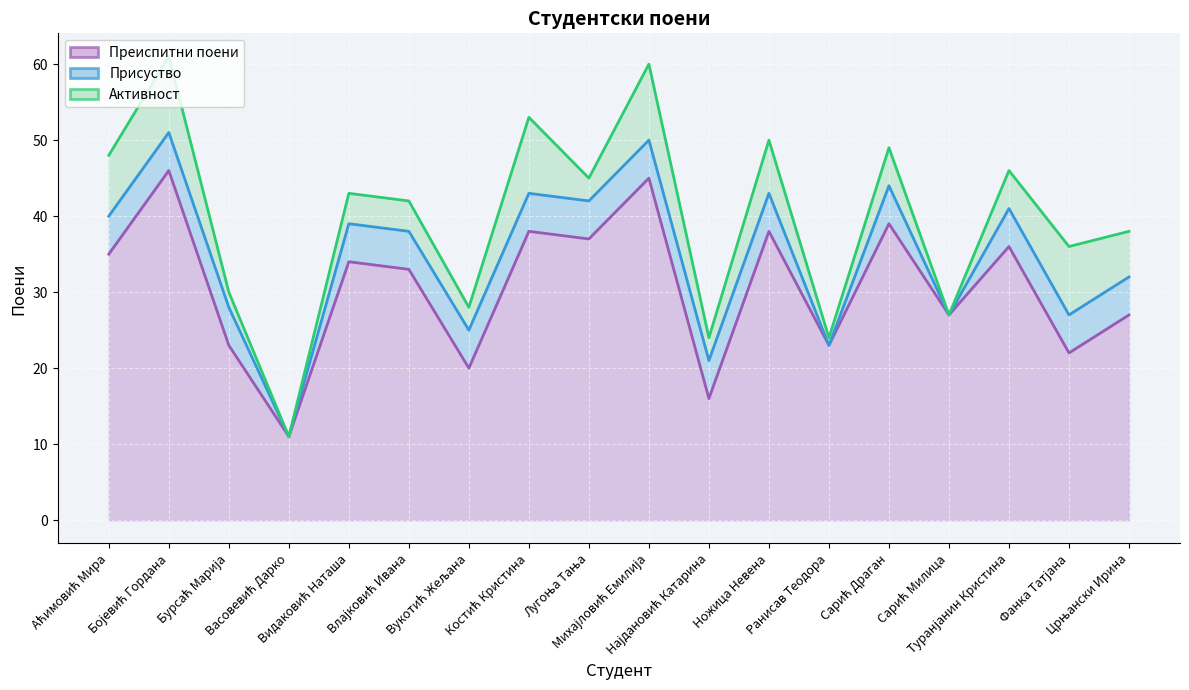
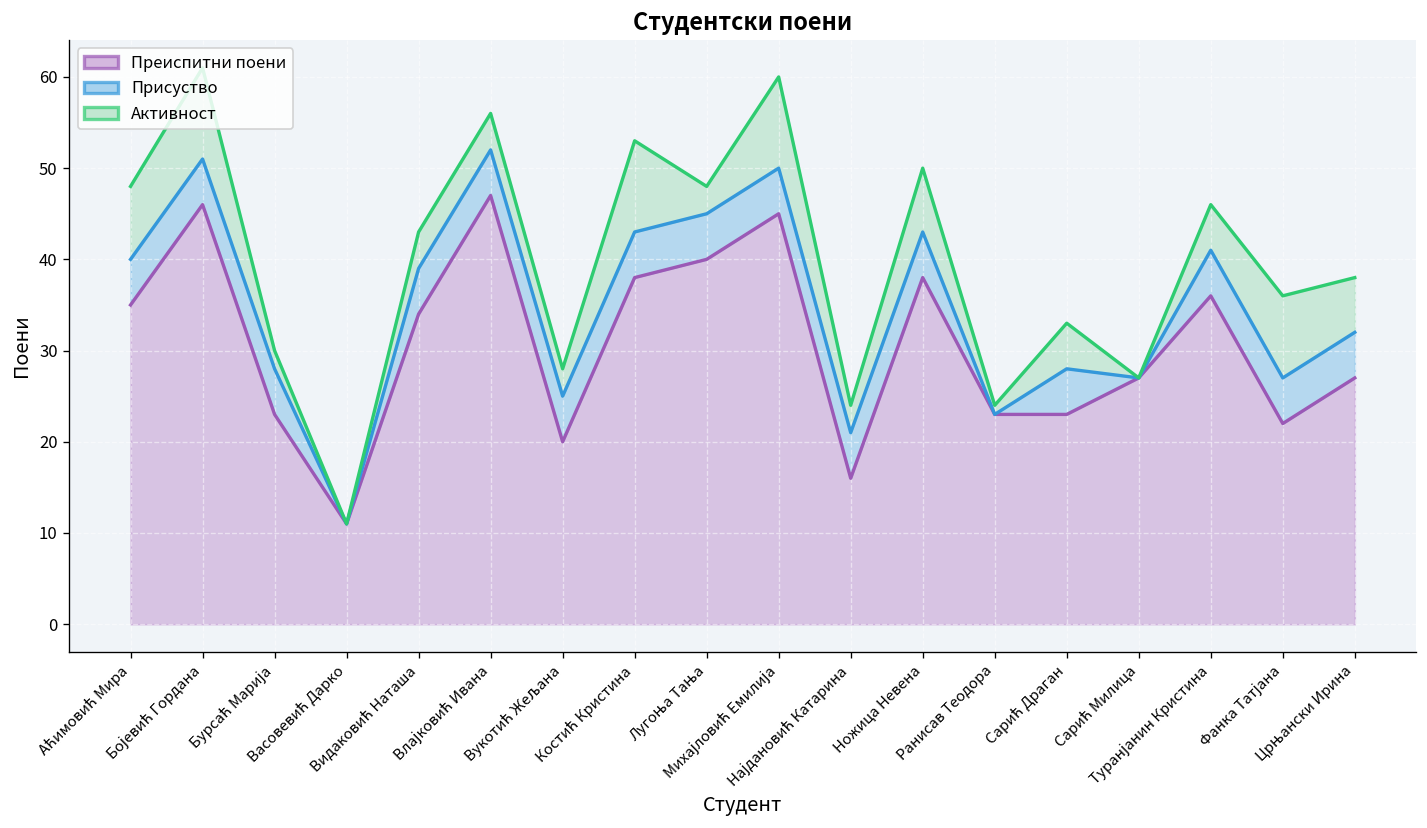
Преиспитни поени, Влајковић Ивана: 33 -> 47
Преиспитни поени, Лугоња Тања: 37 -> 40
Преиспитни поени, Сарић Драган: 39 -> 23
